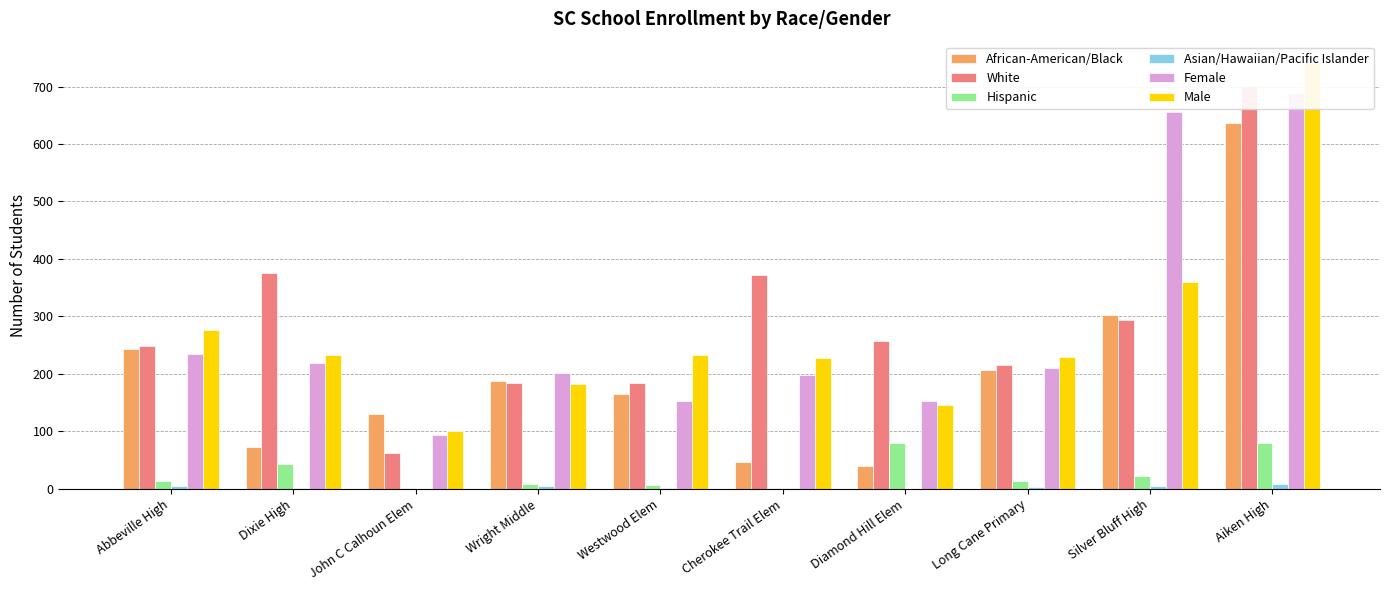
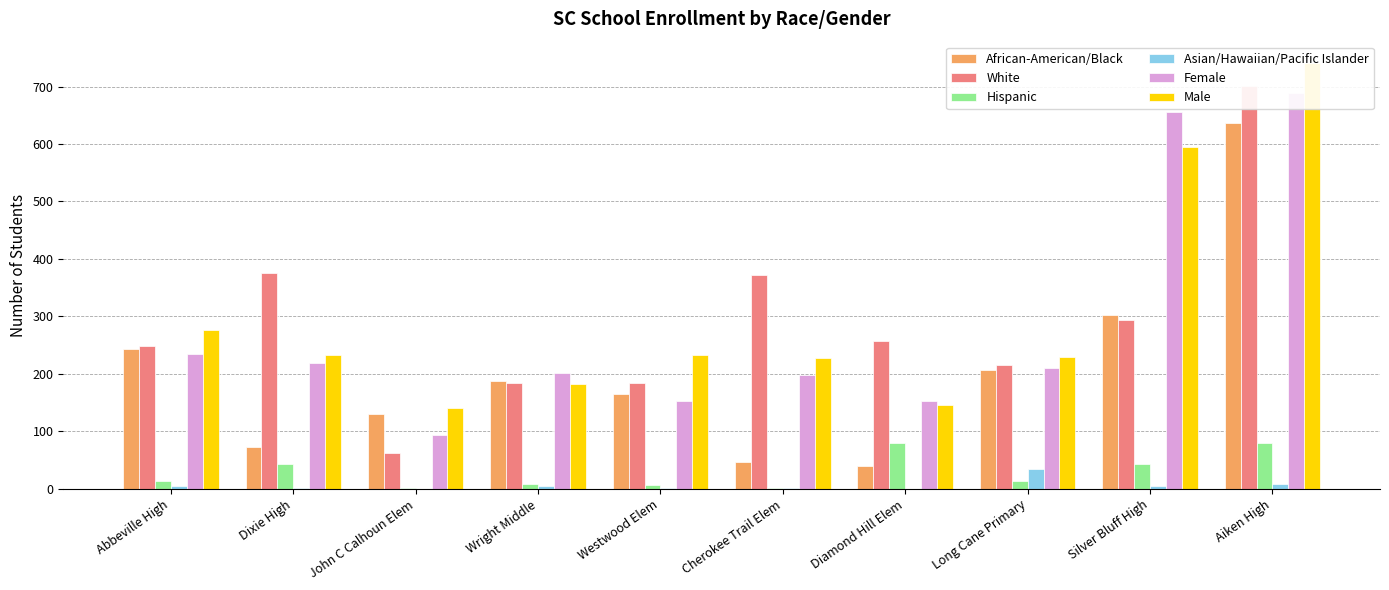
Male, John C Calhoun Elem: 100 -> 140
Asian/Hawaiian/Pacific Islander, Long Cane Primary: 0 -> 40
Hispanic, Silver Bluff High: 20 -> 40
Male, Silver Bluff High: 360 -> 590
